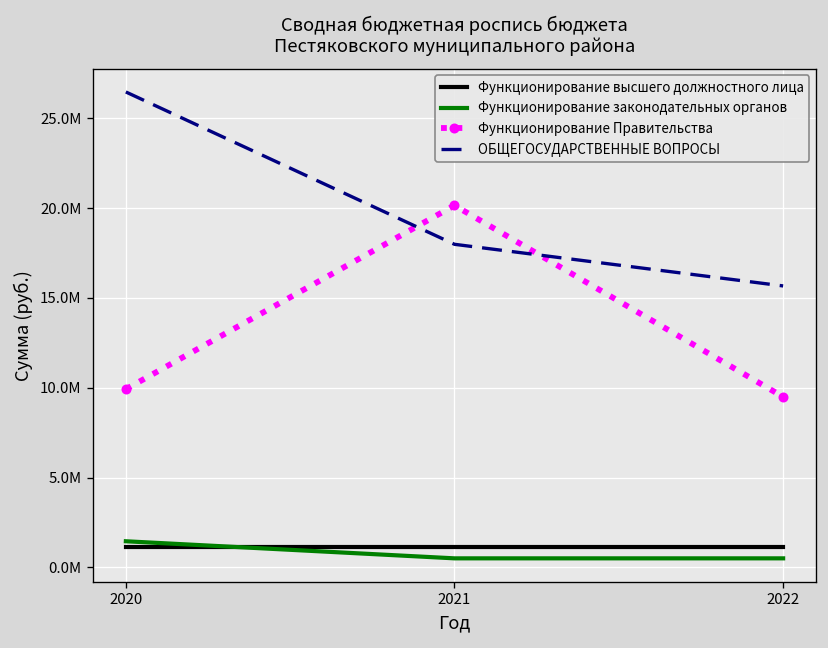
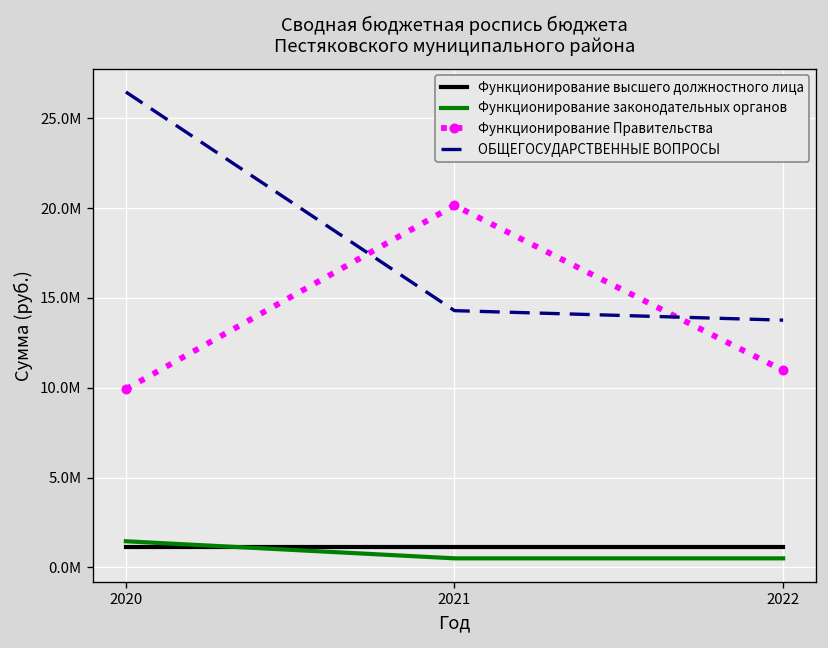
ОБЩЕГОСУДАРСТВЕННЫЕ ВОПРОСЫ, 2021: 18000000 -> 14300000
Функционирование Правительства, 2022: 9500000 -> 11000000
ОБЩЕГОСУДАРСТВЕННЫЕ ВОПРОСЫ, 2022: 15700000 -> 13800000
